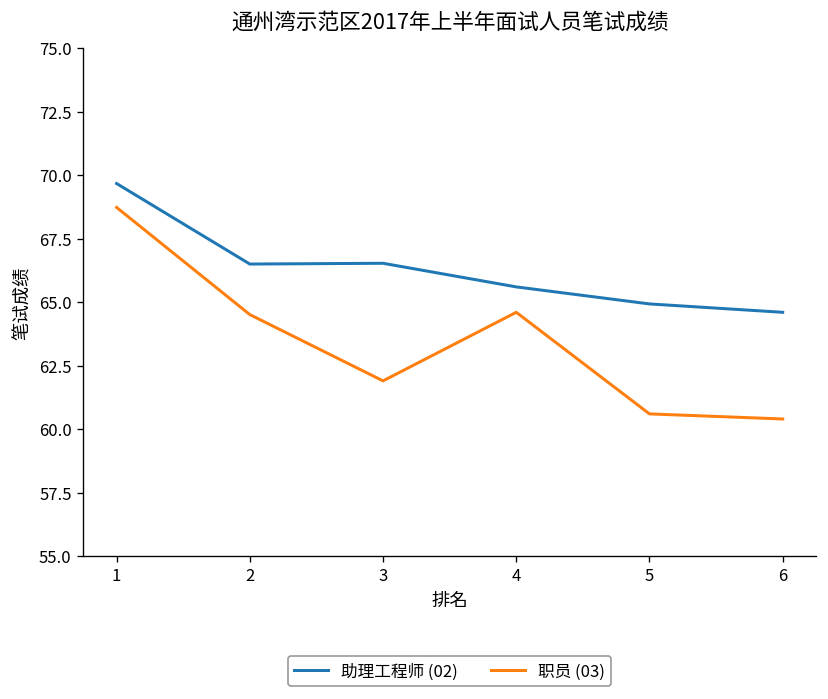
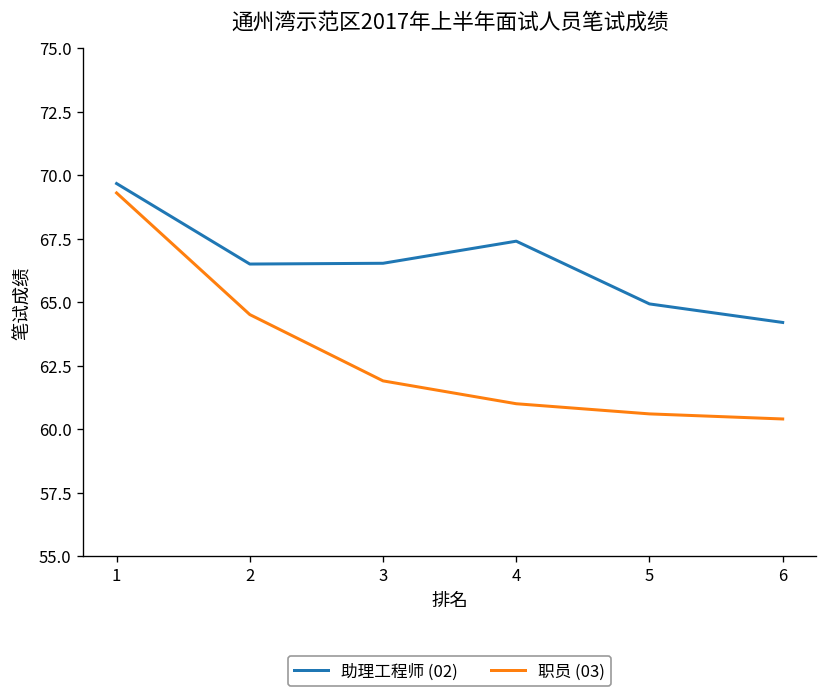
职员 (03), 1: 68.7 -> 69.3
助理工程师 (02), 4: 65.6 -> 67.4
职员 (03), 4: 64.6 -> 61.0
助理工程师 (02), 6: 64.6 -> 64.2
